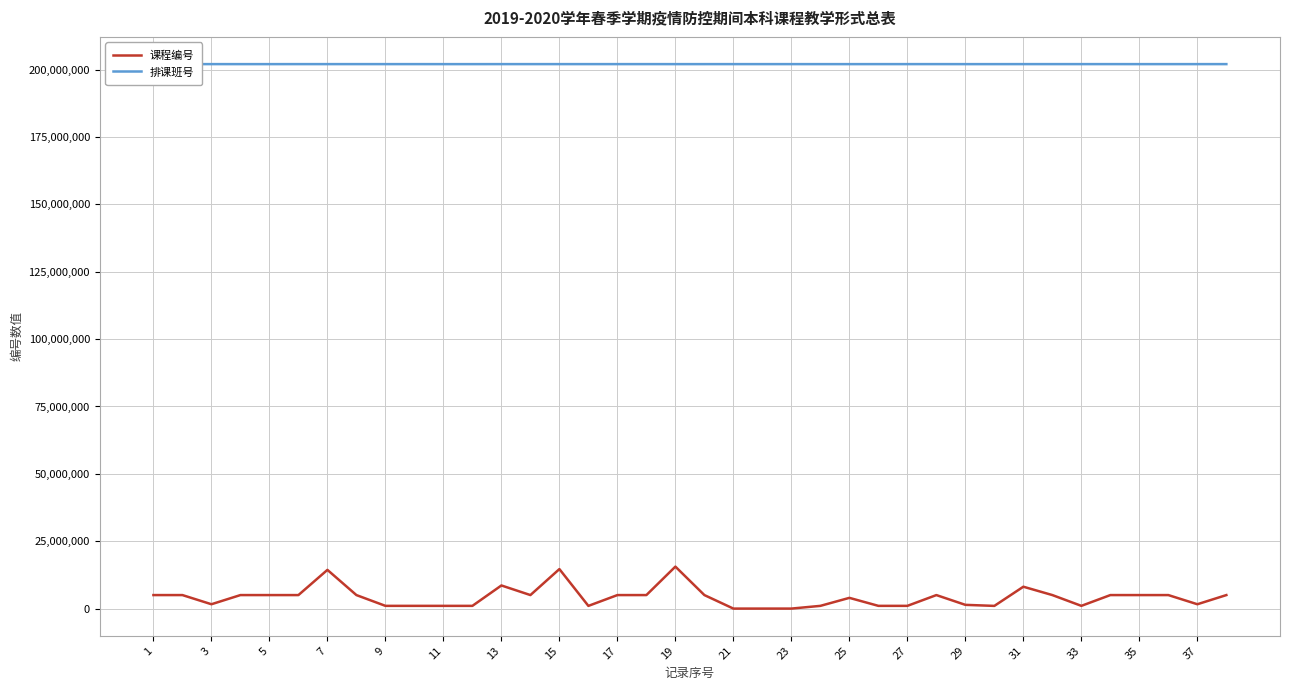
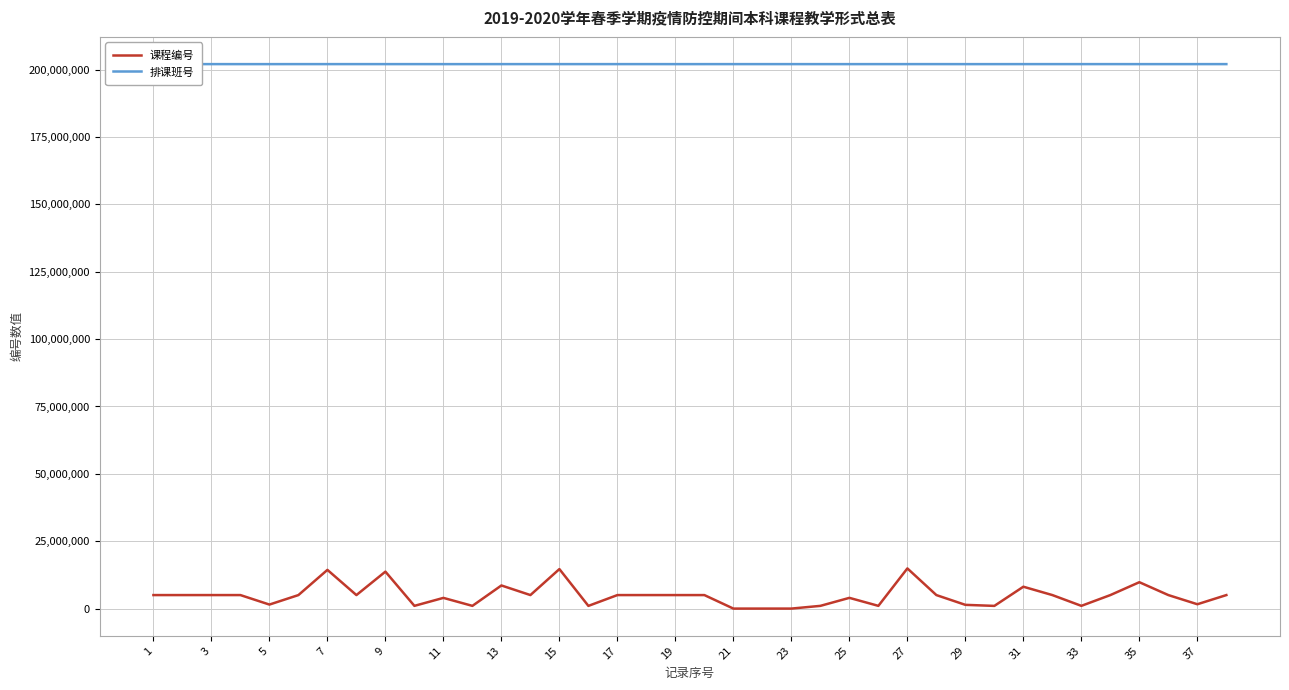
课程编号, 3: 2,000,000 -> 5,000,000
课程编号, 5: 5,000,000 -> 2,000,000
课程编号, 9: 1,000,000 -> 14,000,000
课程编号, 11: 1,000,000 -> 4,000,000
课程编号, 19: 16,000,000 -> 5,000,000
课程编号, 27: 1,000,000 -> 15,000,000
课程编号, 35: 5,000,000 -> 10,000,000
